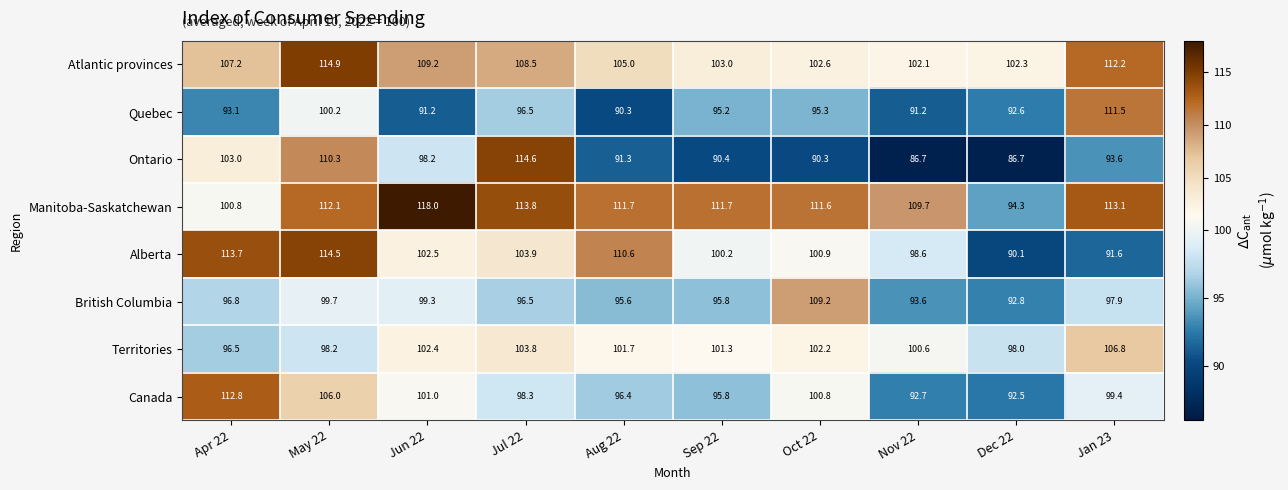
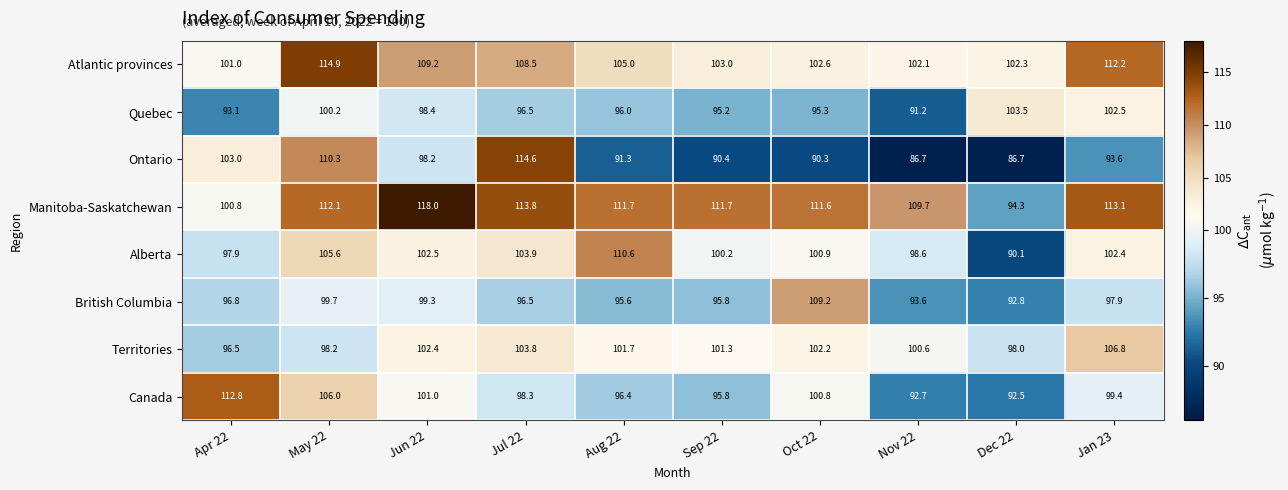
Atlantic provinces, Apr 22: 107.2 -> 101.0
Quebec, Jun 22: 91.2 -> 98.4
Quebec, Aug 22: 90.3 -> 96.0
Quebec, Dec 22: 92.6 -> 103.5
Quebec, Jan 23: 111.5 -> 102.5
Alberta, Apr 22: 113.7 -> 97.9
Alberta, May 22: 114.5 -> 105.6
Alberta, Jan 23: 91.6 -> 102.4
